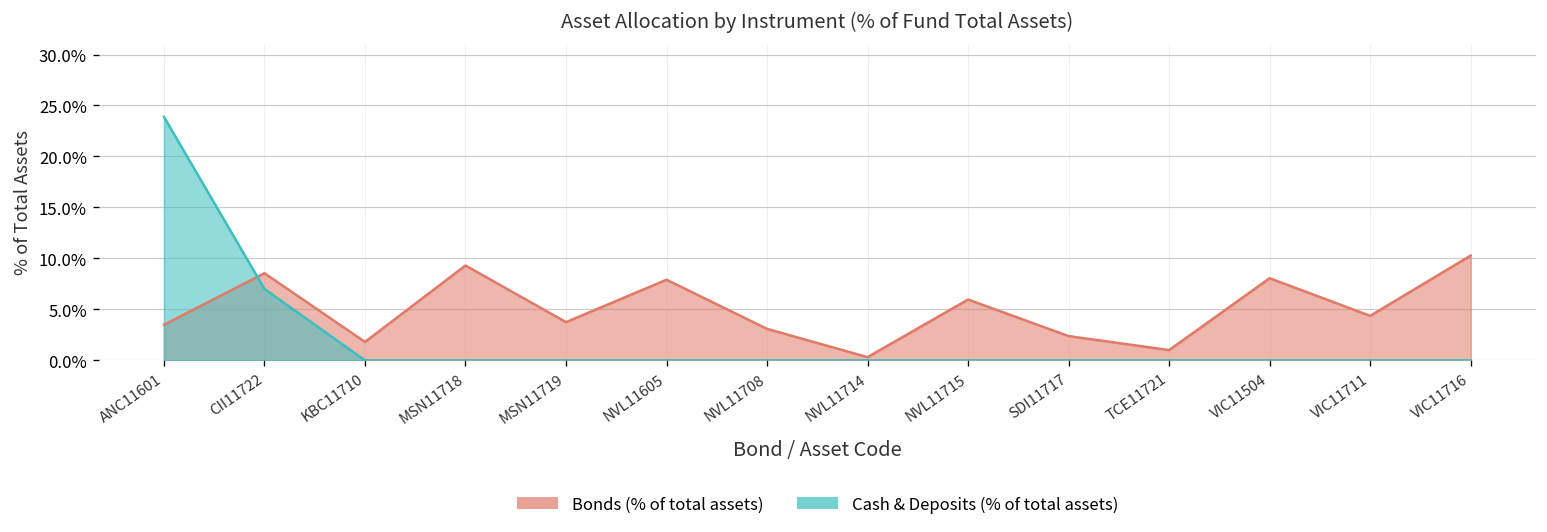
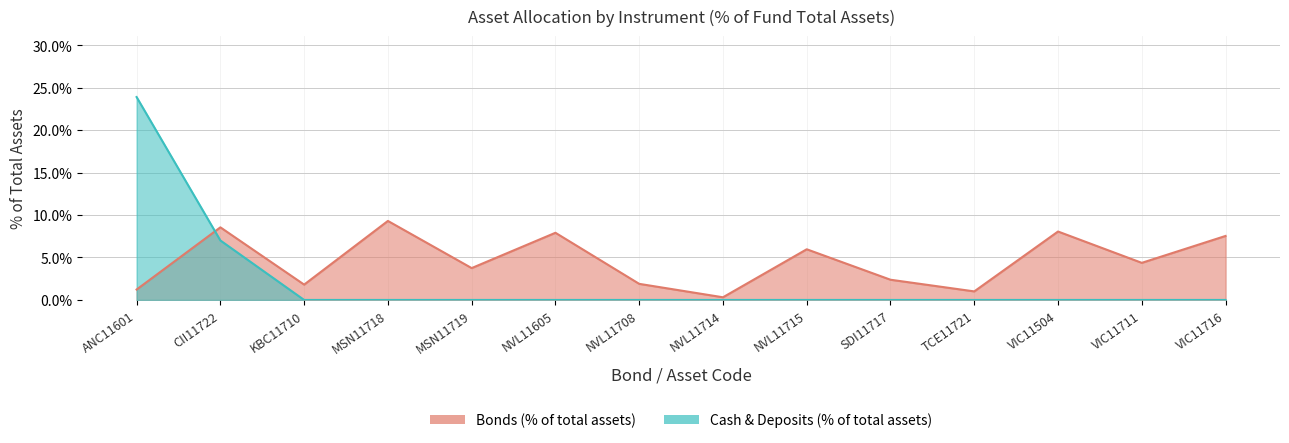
Bonds (% of total assets), ANC11601: 3% -> 1%
Bonds (% of total assets), NVL11708: 3% -> 2%
Bonds (% of total assets), VIC11716: 10% -> 8%
